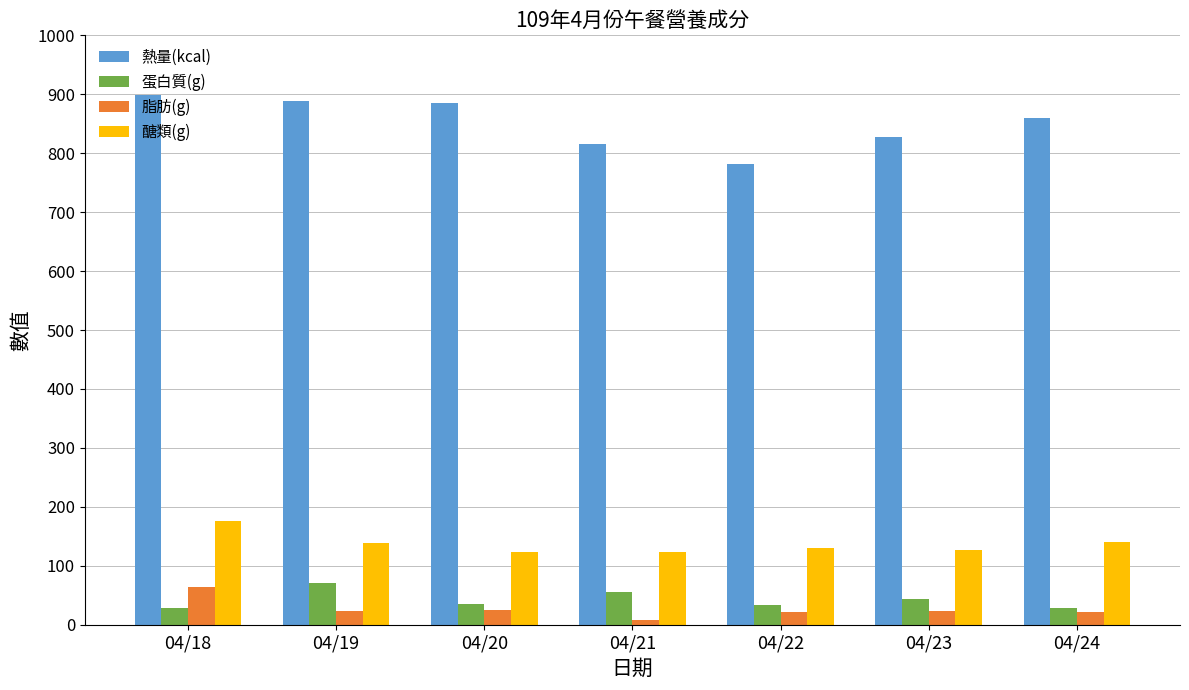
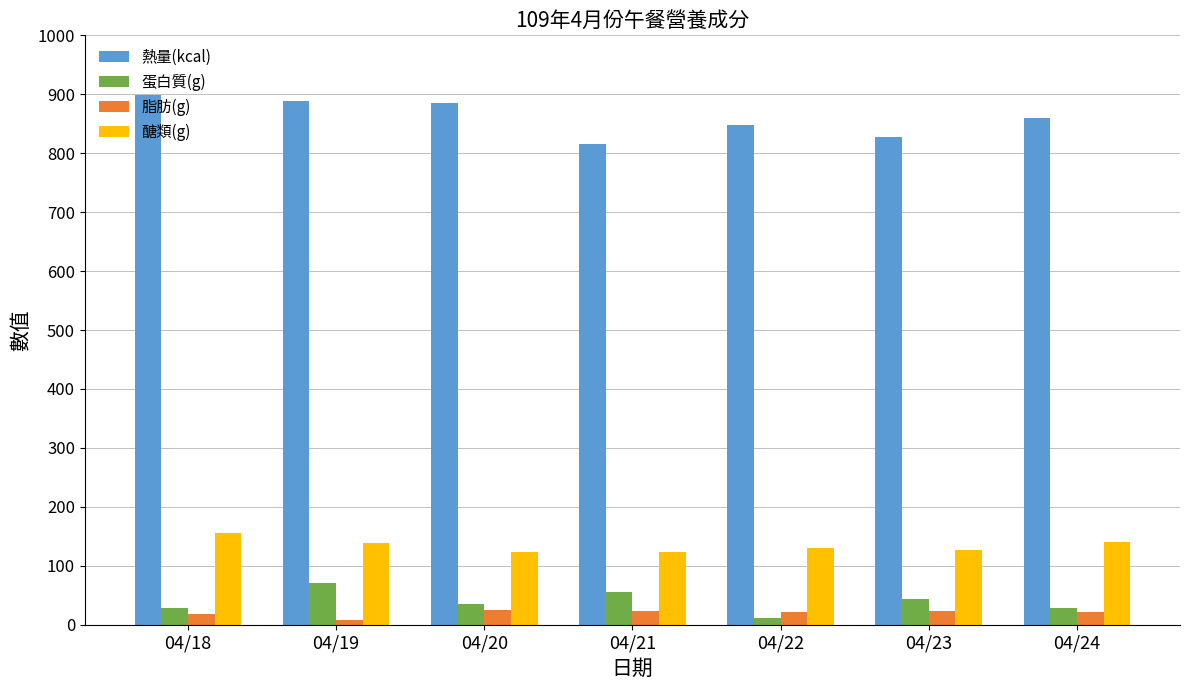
脂肪(g), 04/18: 60 -> 20
醣類(g), 04/18: 180 -> 160
脂肪(g), 04/19: 20 -> 10
脂肪(g), 04/21: 10 -> 20
熱量(kcal), 04/22: 780 -> 850
蛋白質(g), 04/22: 30 -> 10
